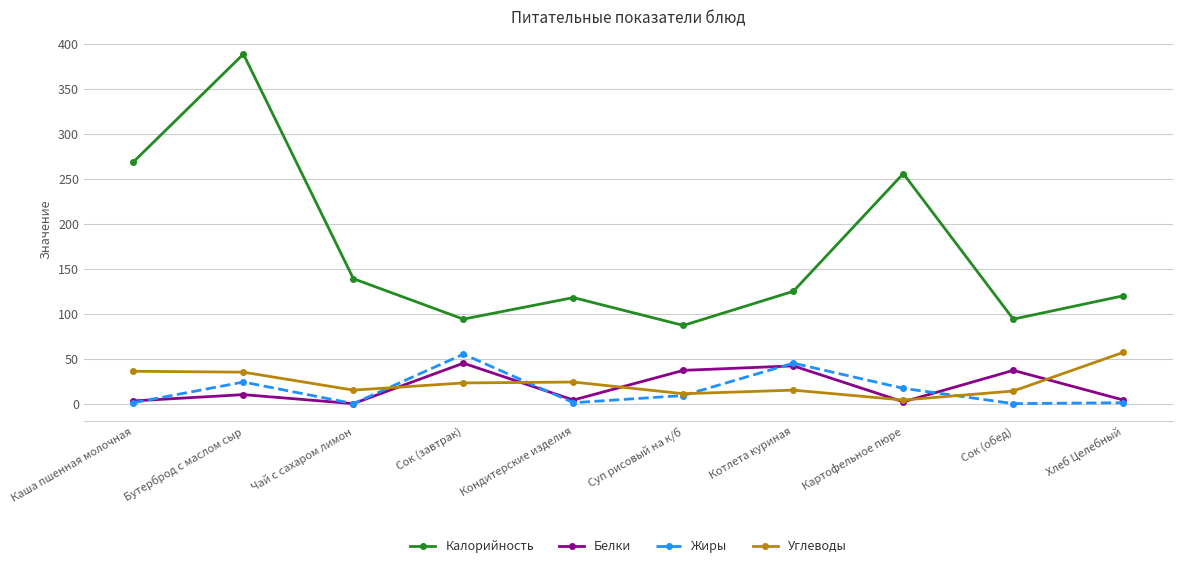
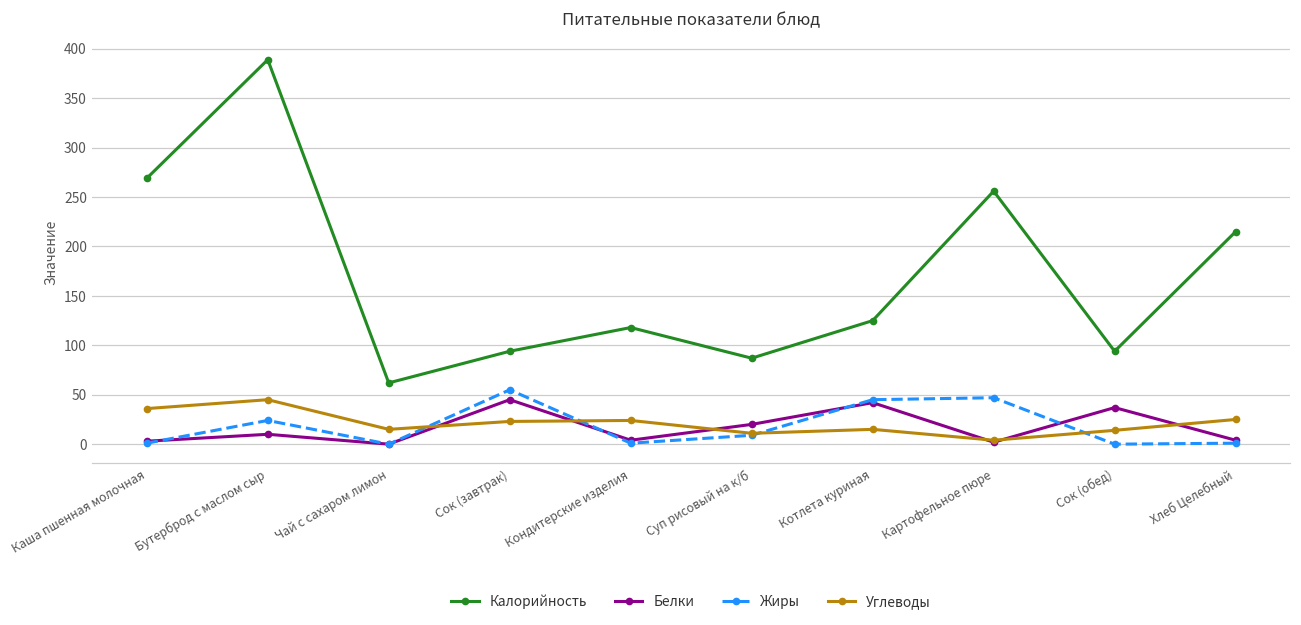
Углеводы, Бутерброд с маслом сыр: 40 -> 50
Калорийность, Чай с сахаром лимон: 140 -> 60
Белки, Суп рисовый на к/б: 40 -> 20
Жиры, Картофельное пюре: 20 -> 50
Калорийность, Хлеб Целебный: 120 -> 220
Углеводы, Хлеб Целебный: 60 -> 30
